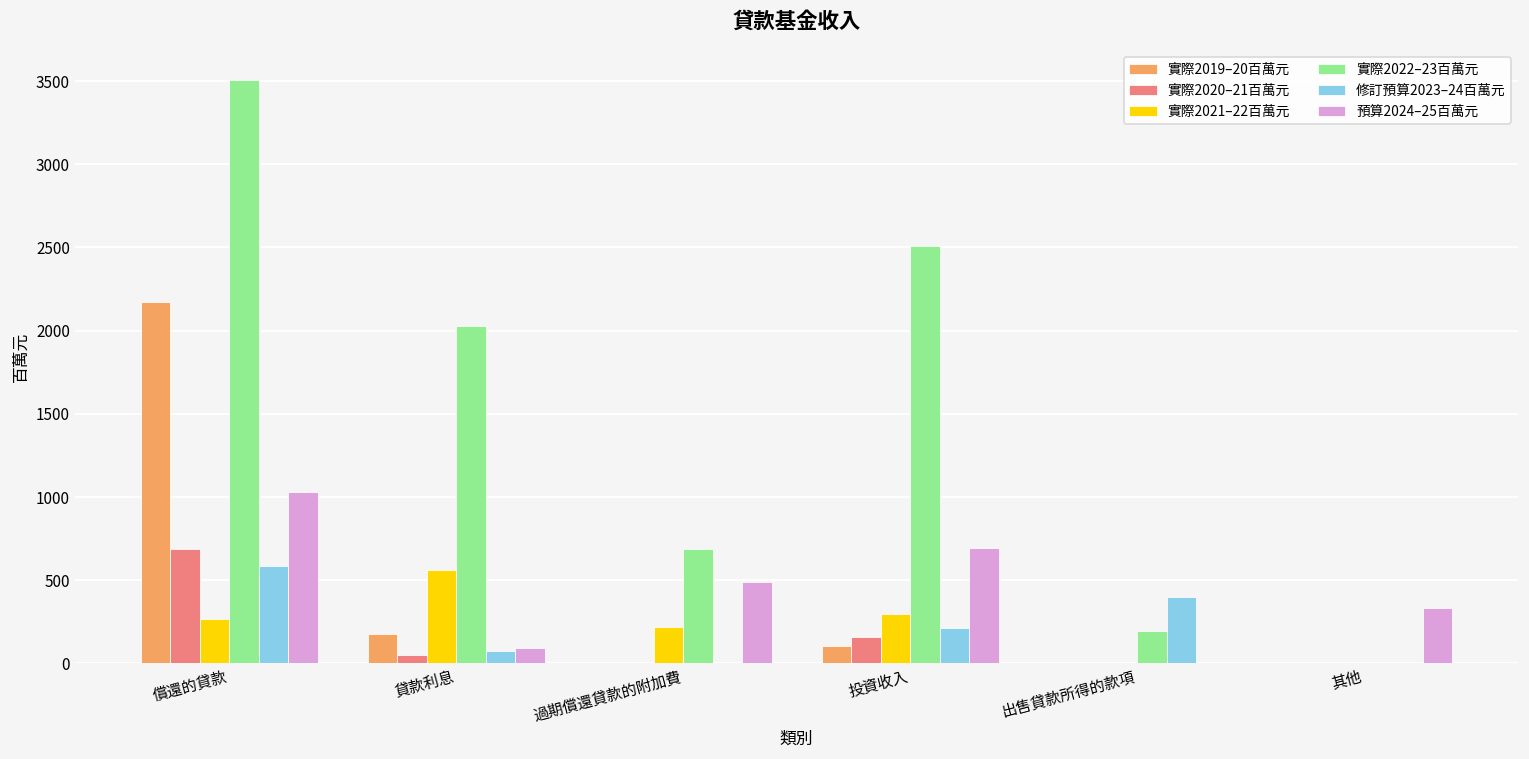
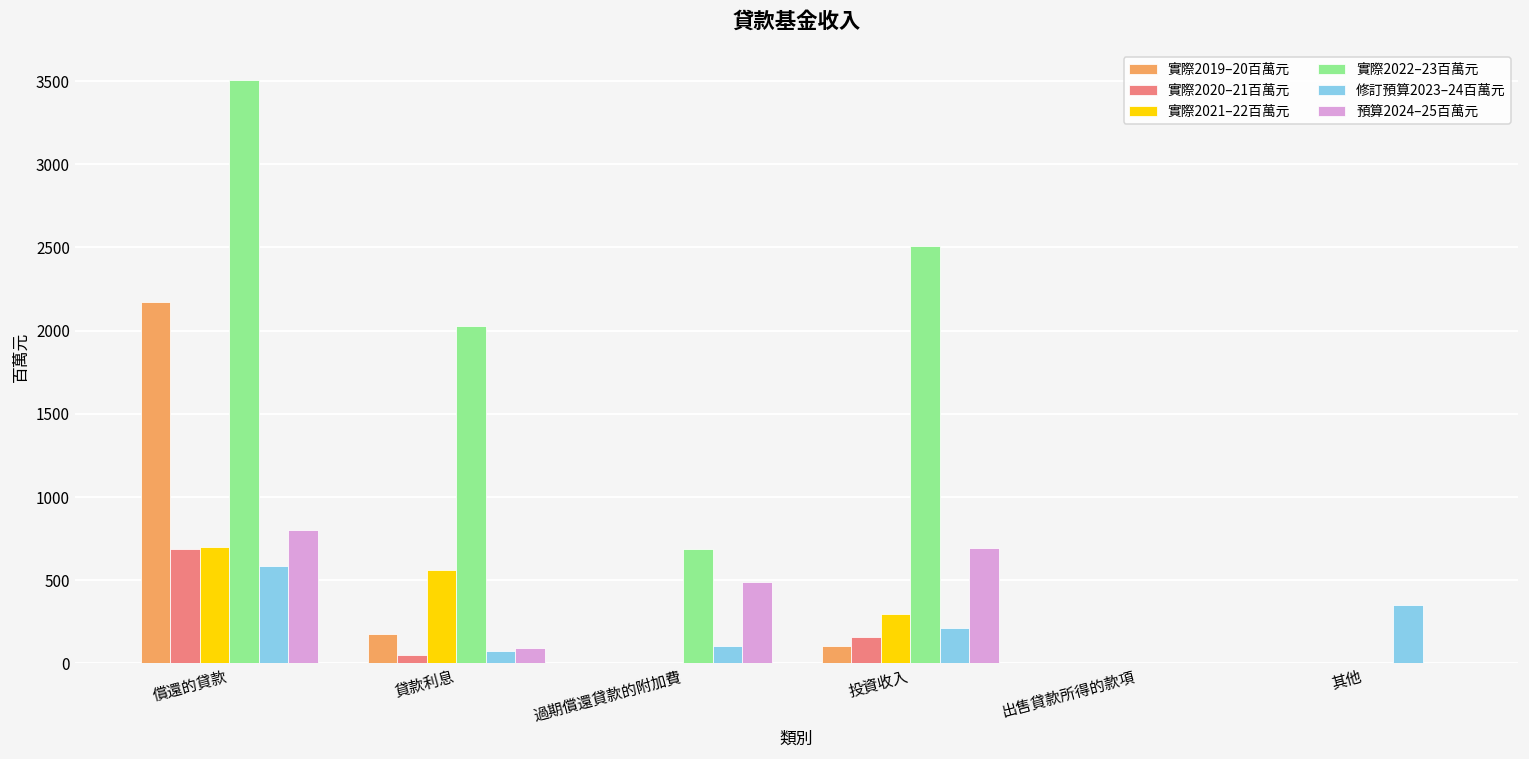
實際2021–22百萬元, 償還的貸款: 270 -> 700
預算2024–25百萬元, 償還的貸款: 1030 -> 810
實際2021–22百萬元, 過期償還貸款的附加費: 220 -> 0
修訂預算2023–24百萬元, 過期償還貸款的附加費: 0 -> 100
實際2022–23百萬元, 出售貸款所得的款項: 200 -> 0
修訂預算2023–24百萬元, 出售貸款所得的款項: 400 -> 0
修訂預算2023–24百萬元, 其他: 0 -> 350
預算2024–25百萬元, 其他: 340 -> 0
